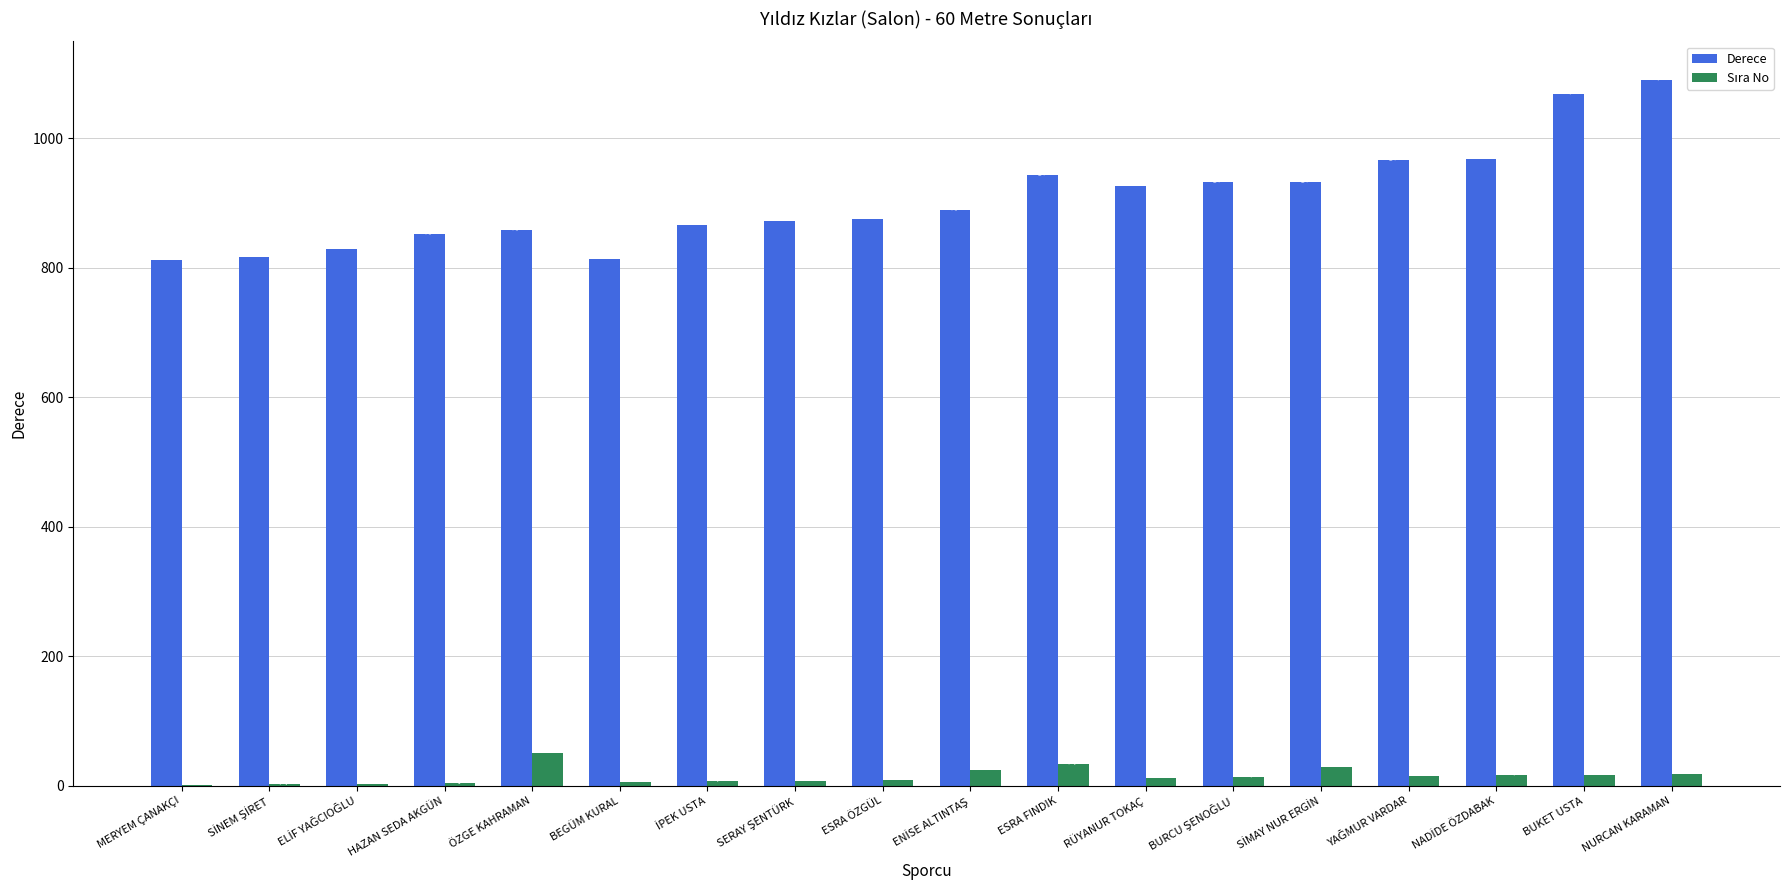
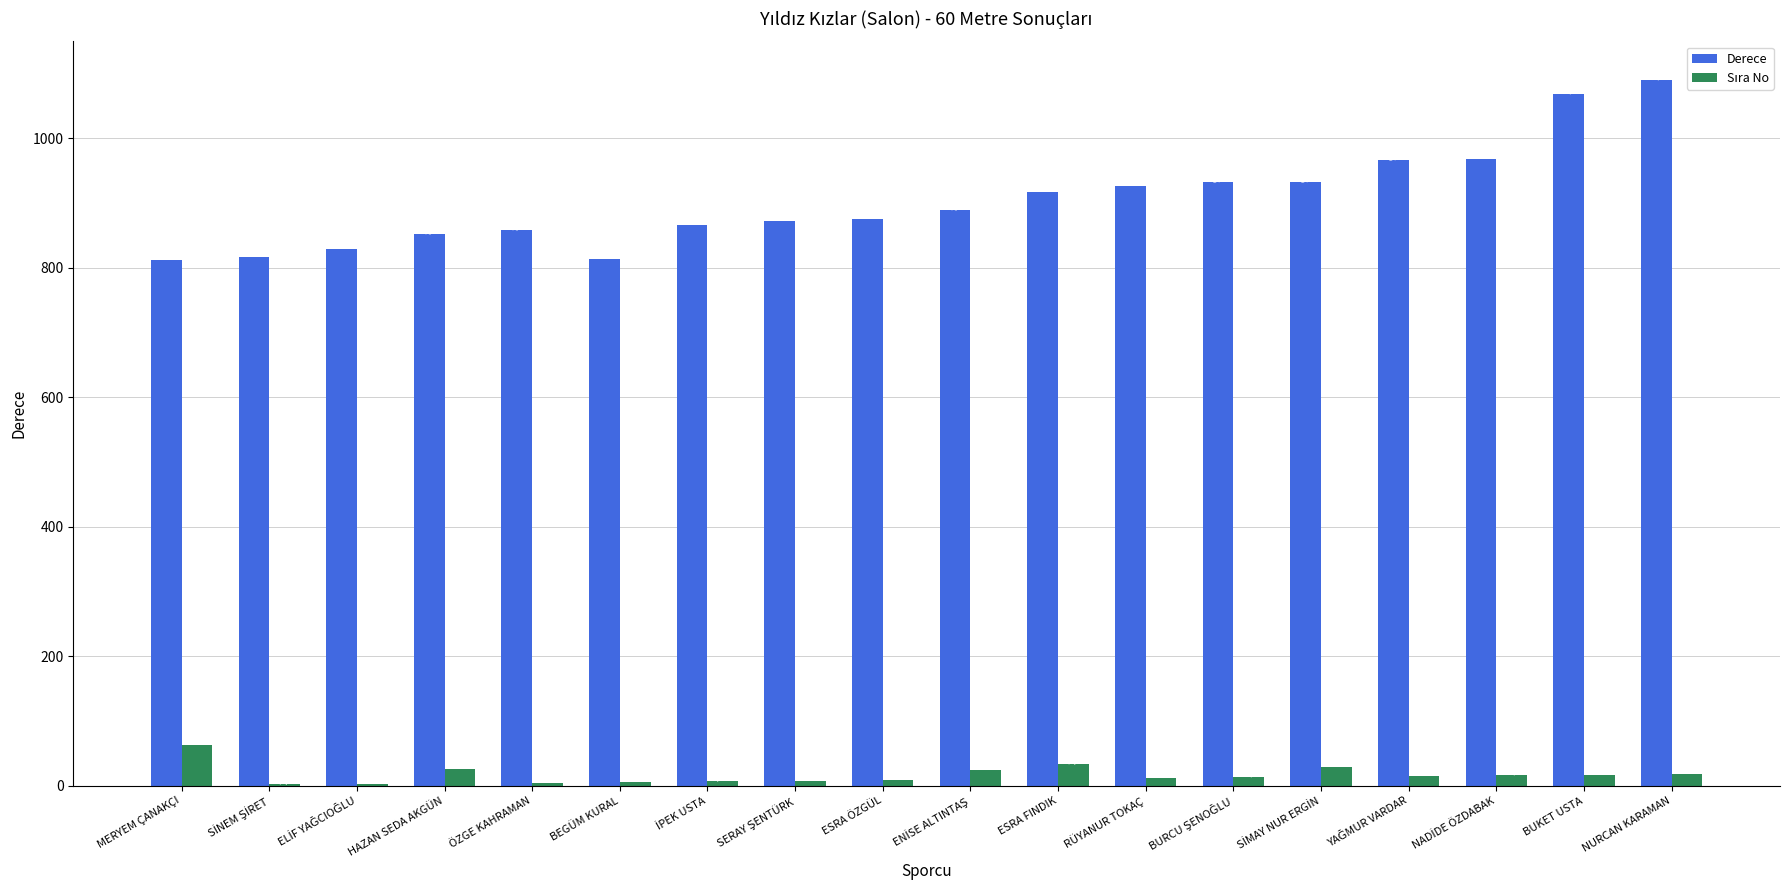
Sıra No, MERYEM ÇANAKÇI: 0 -> 60
Sıra No, HAZAN SEDA AKGÜN: 0 -> 30
Sıra No, ÖZGE KAHRAMAN: 50 -> 10
Derece, ESRA FINDIK: 940 -> 920
